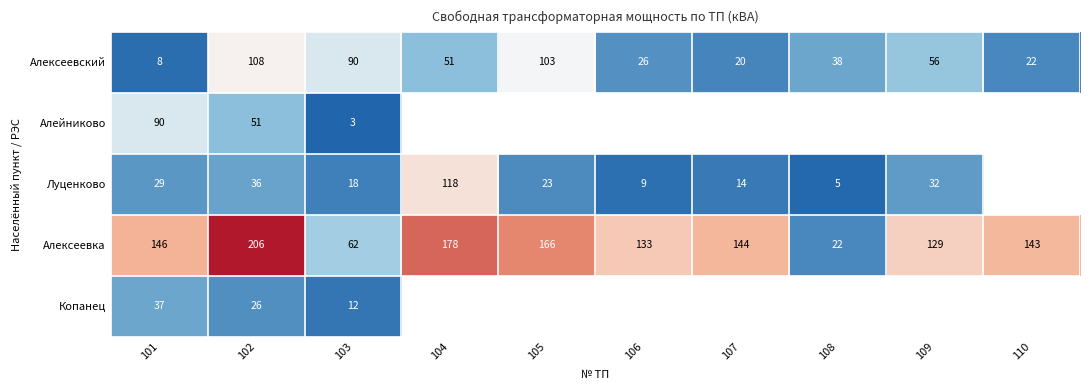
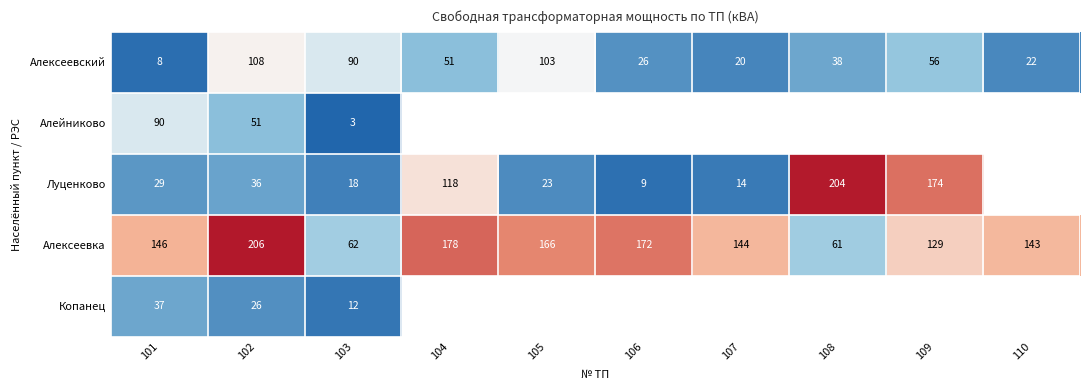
Луценково, 108: 5 -> 204
Луценково, 109: 32 -> 174
Алексеевка, 106: 133 -> 172
Алексеевка, 108: 22 -> 61
